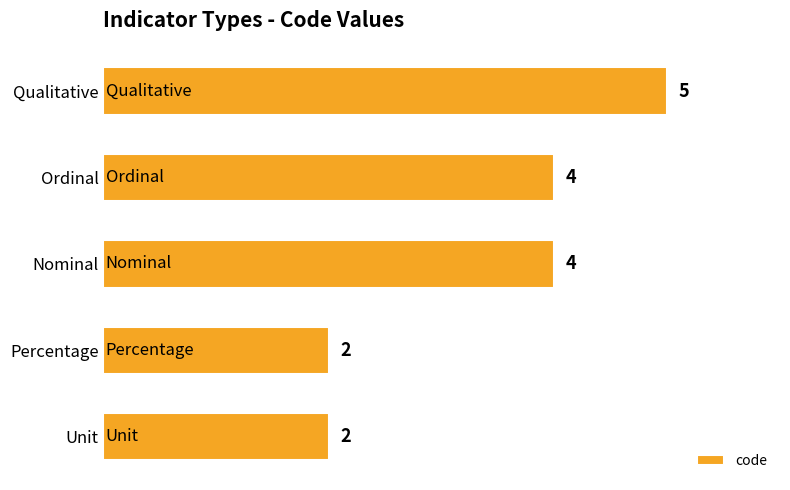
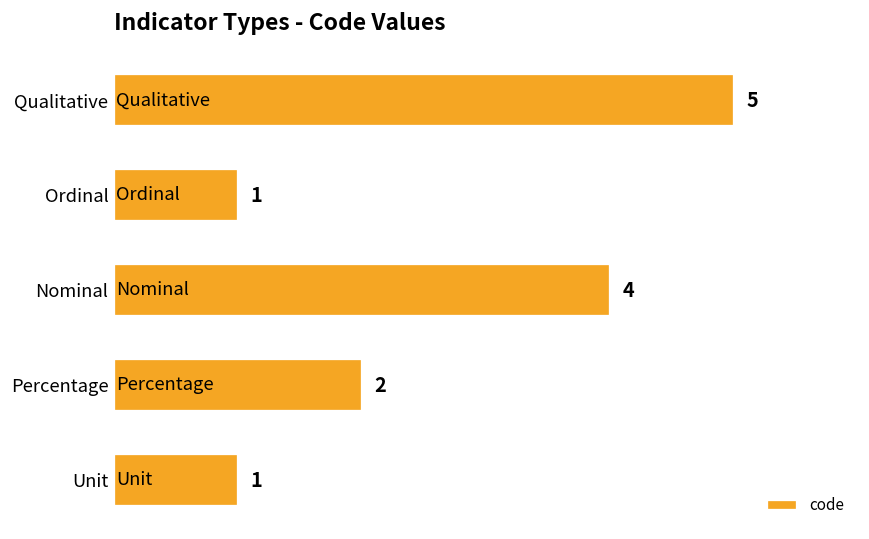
Ordinal: 4 -> 1
Unit: 2 -> 1
